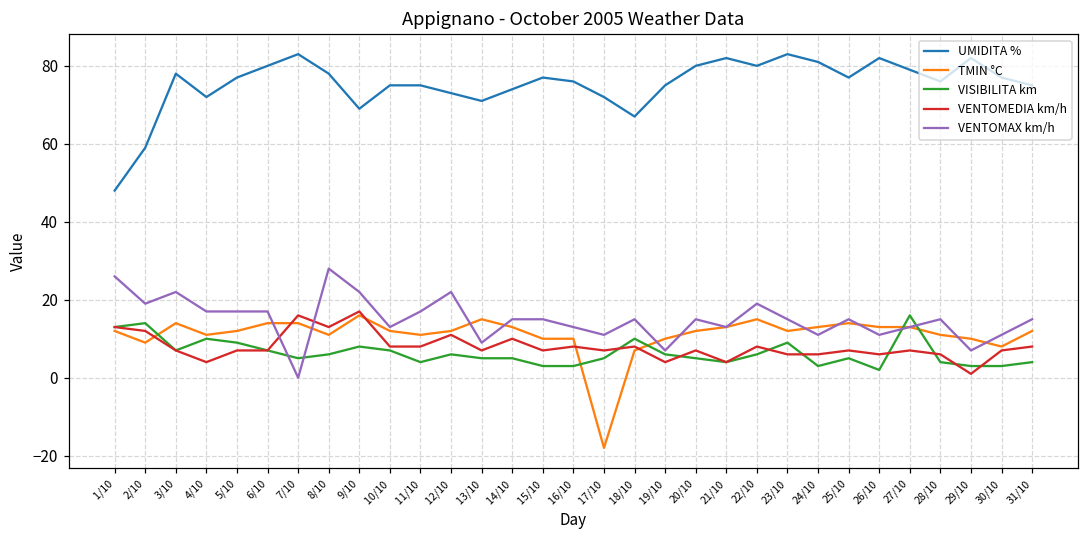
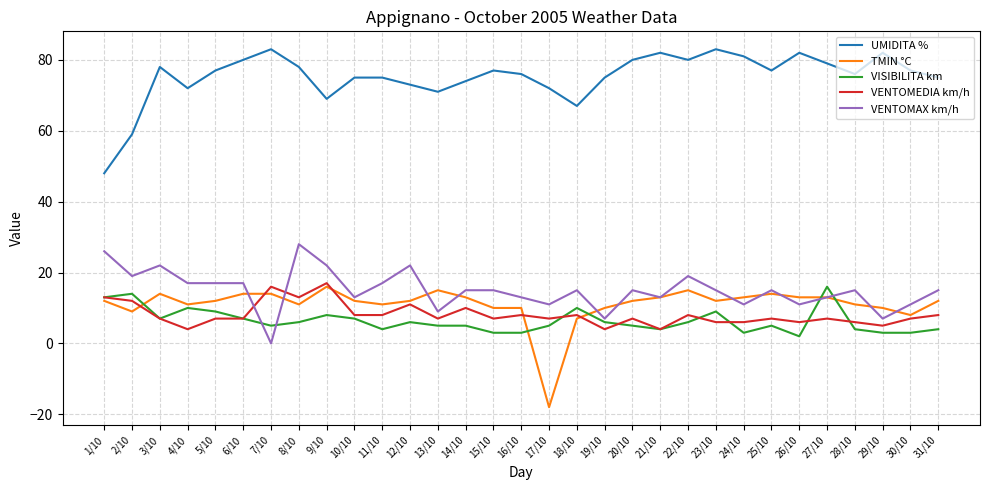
VENTOMEDIA km/h, 29/10: 1 -> 5
